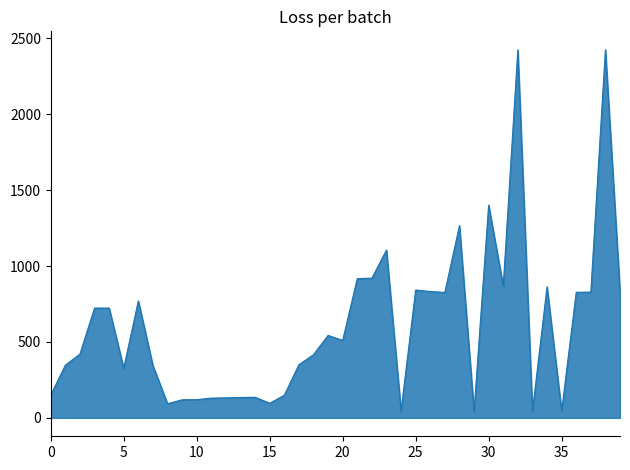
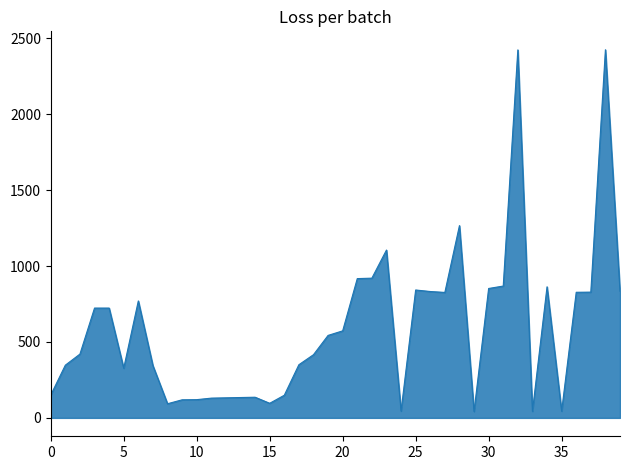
20: 510 -> 570
30: 1400 -> 850
